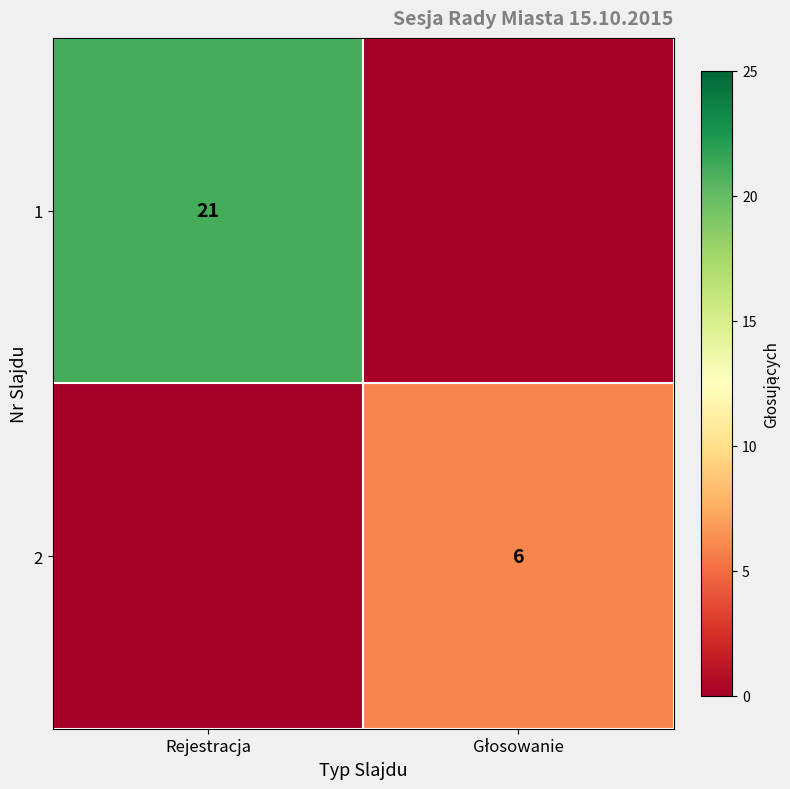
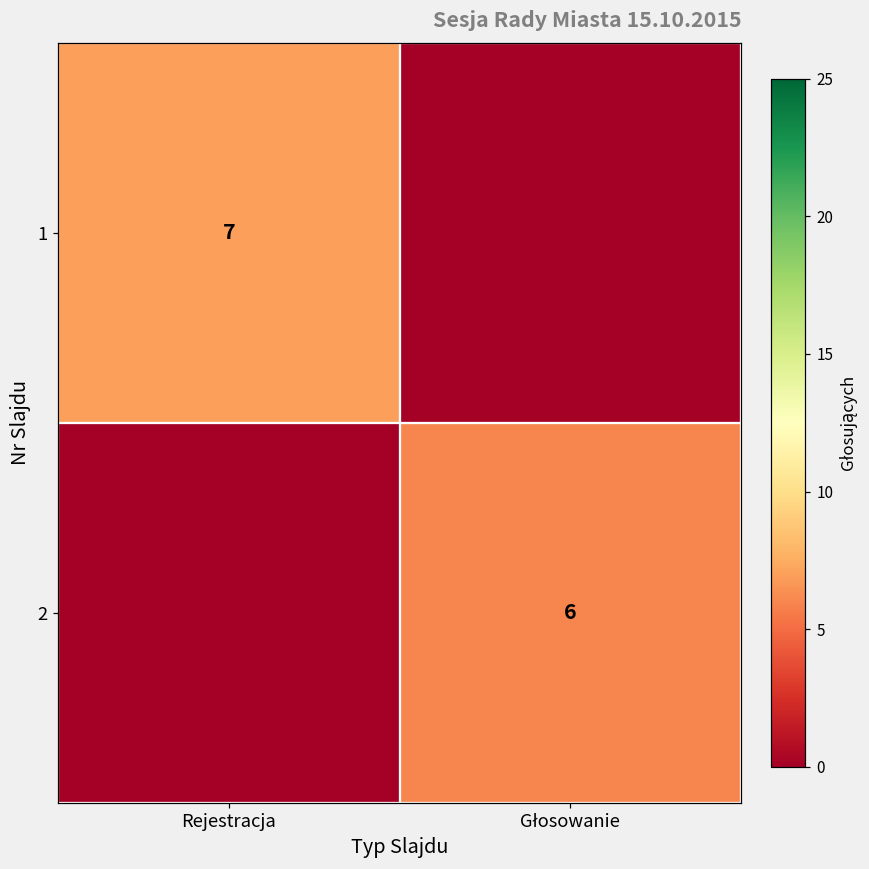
1, Rejestracja: 21 -> 7
